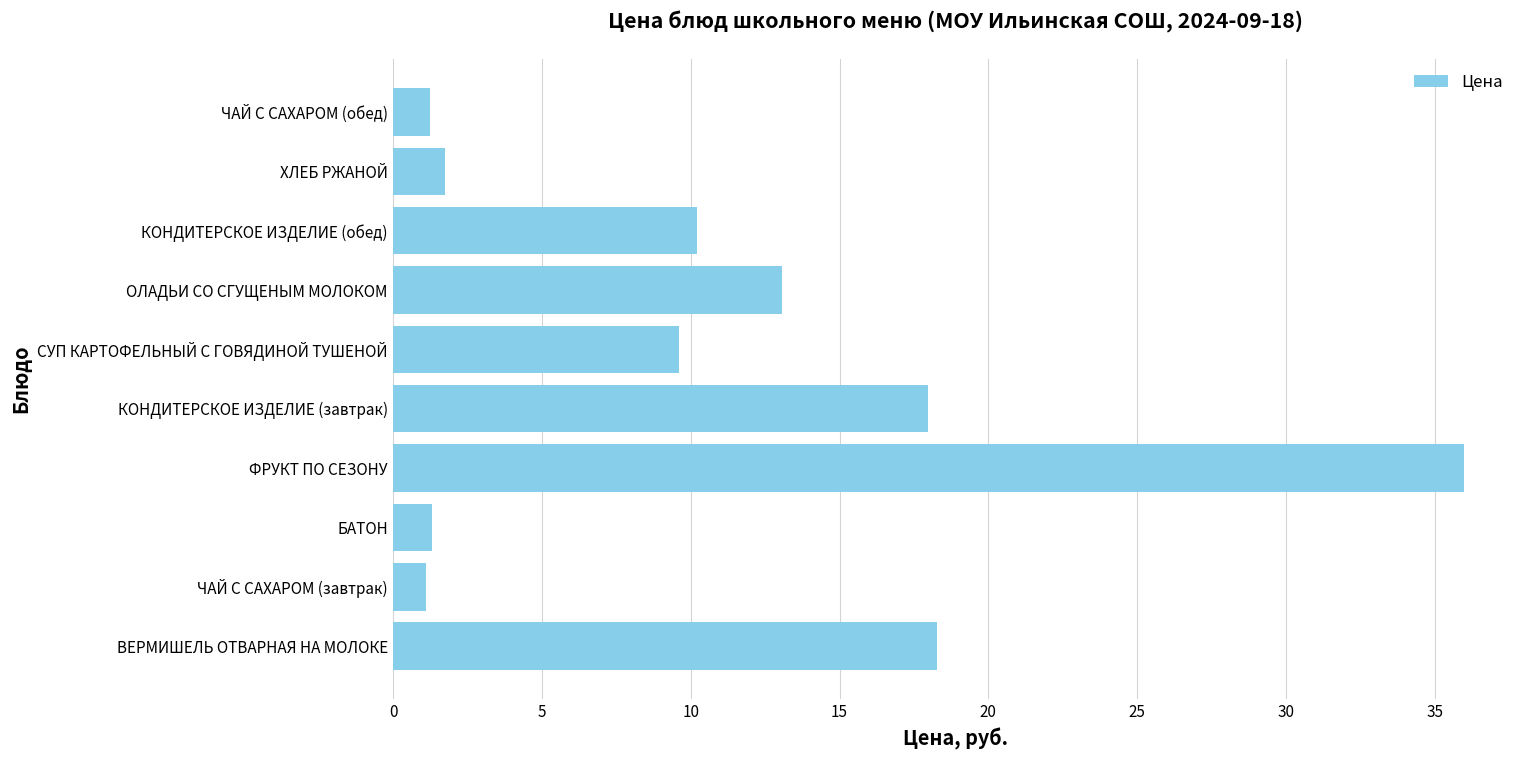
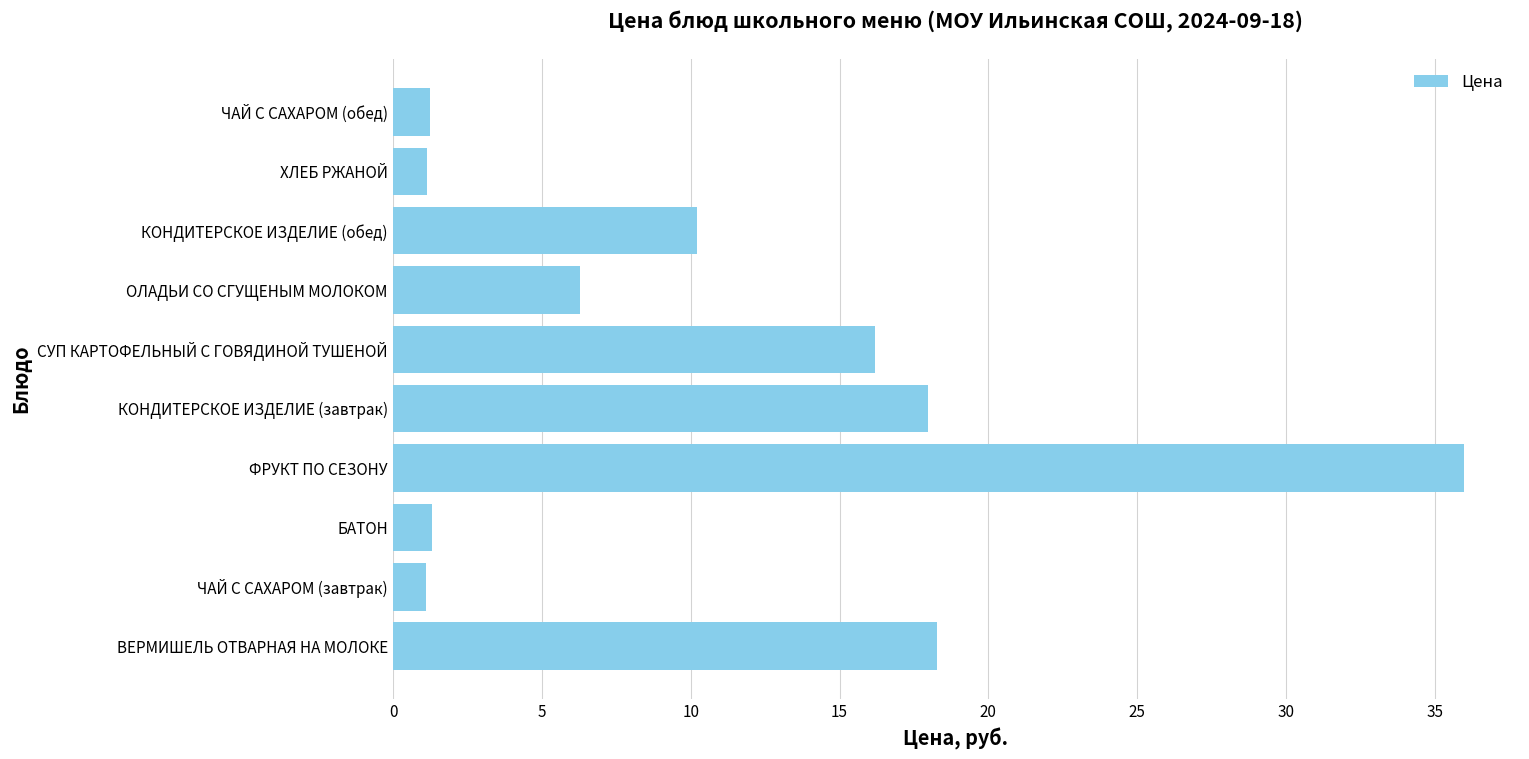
ХЛЕБ РЖАНОЙ: 1.7 -> 1.1
ОЛАДЬИ СО СГУЩЕНЫМ МОЛОКОМ: 13.1 -> 6.3
СУП КАРТОФЕЛЬНЫЙ С ГОВЯДИНОЙ ТУШЕНОЙ: 9.6 -> 16.2
